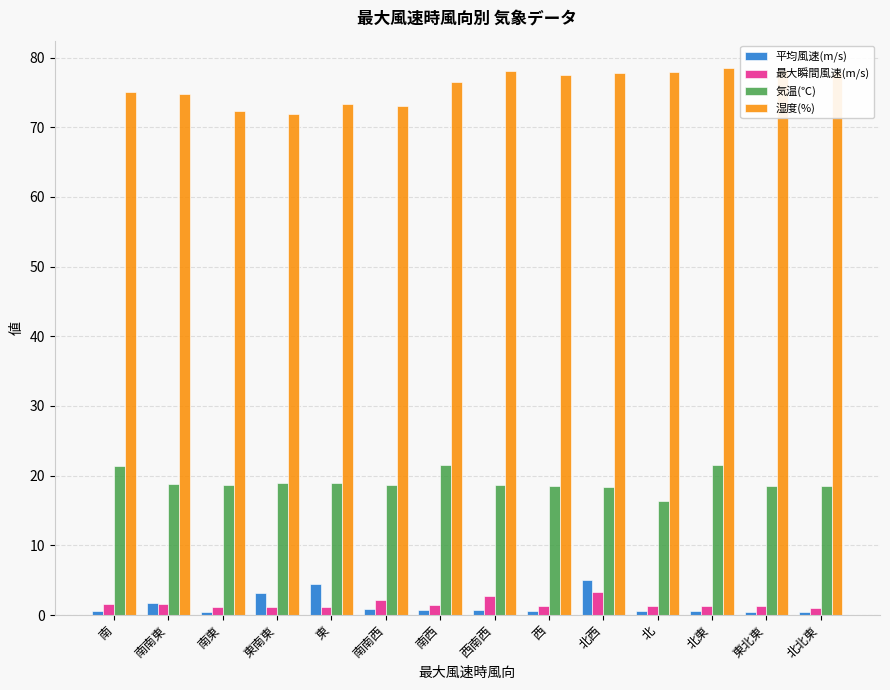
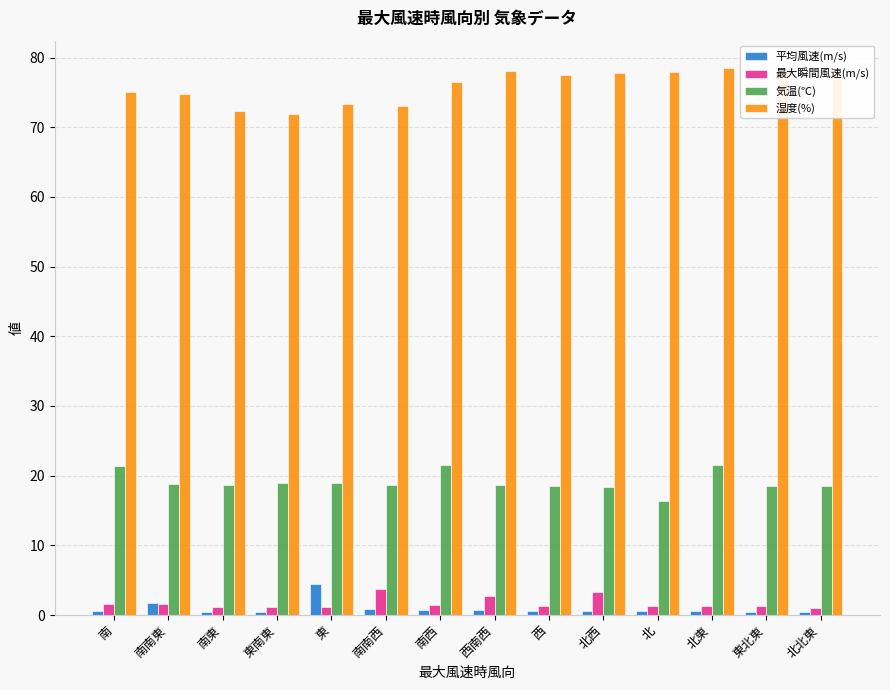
平均風速(m/s), 東南東: 3 -> 1
最大瞬間風速(m/s), 南南西: 2 -> 4
平均風速(m/s), 北西: 5 -> 1
